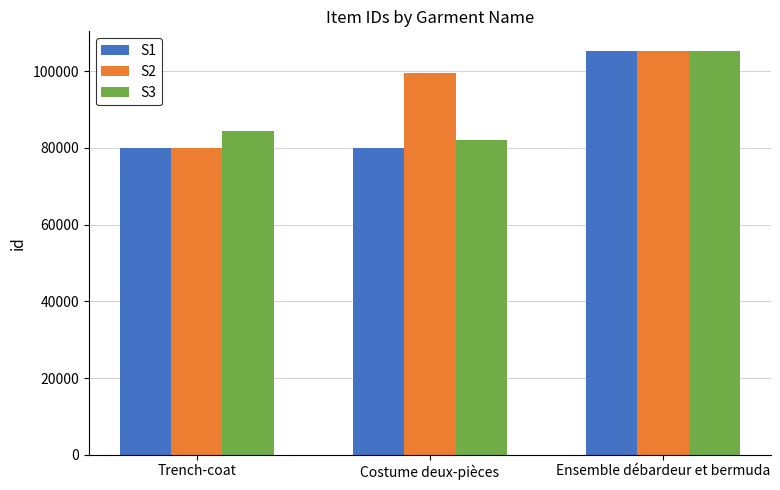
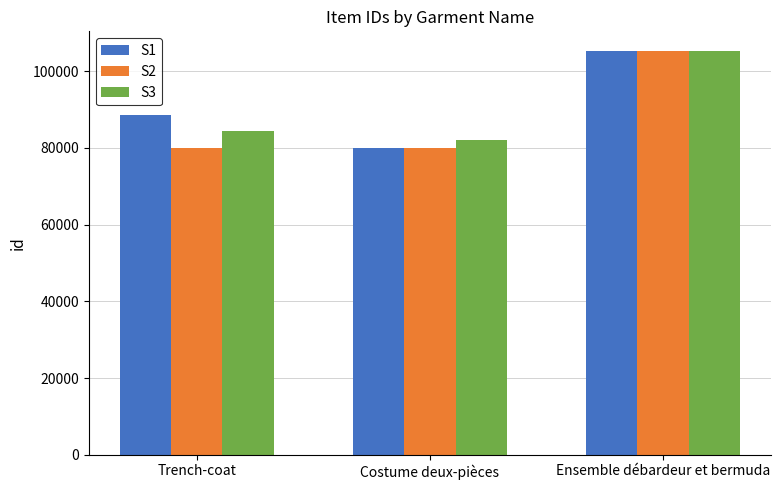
S1, Trench-coat: 80000 -> 89000
S2, Costume deux-pièces: 100000 -> 80000
